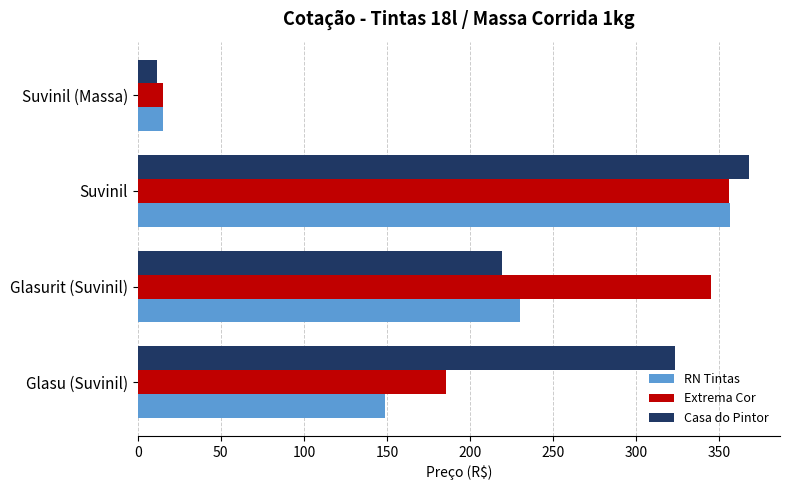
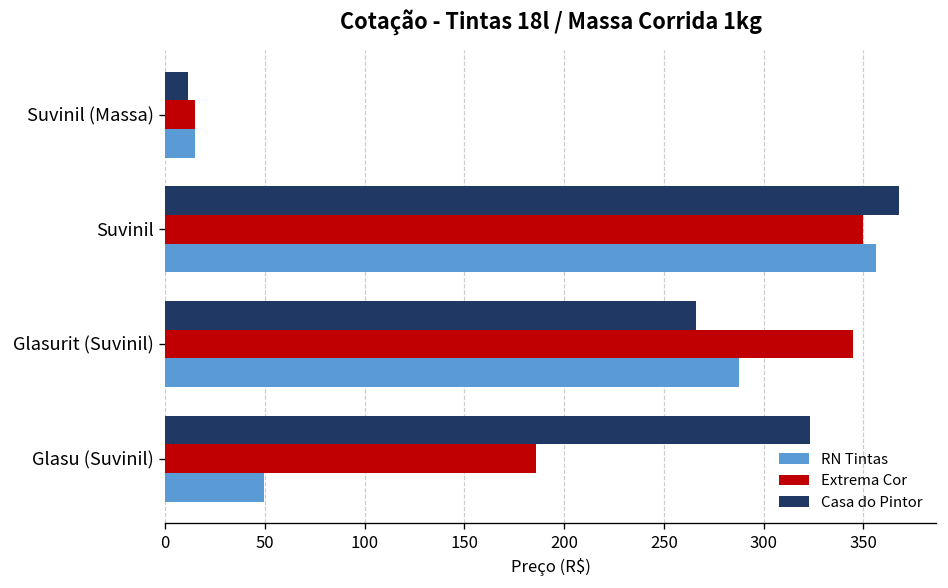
Extrema Cor, Suvinil: 356 -> 350
Casa do Pintor, Glasurit (Suvinil): 219 -> 266
RN Tintas, Glasurit (Suvinil): 230 -> 288
RN Tintas, Glasu (Suvinil): 149 -> 49
